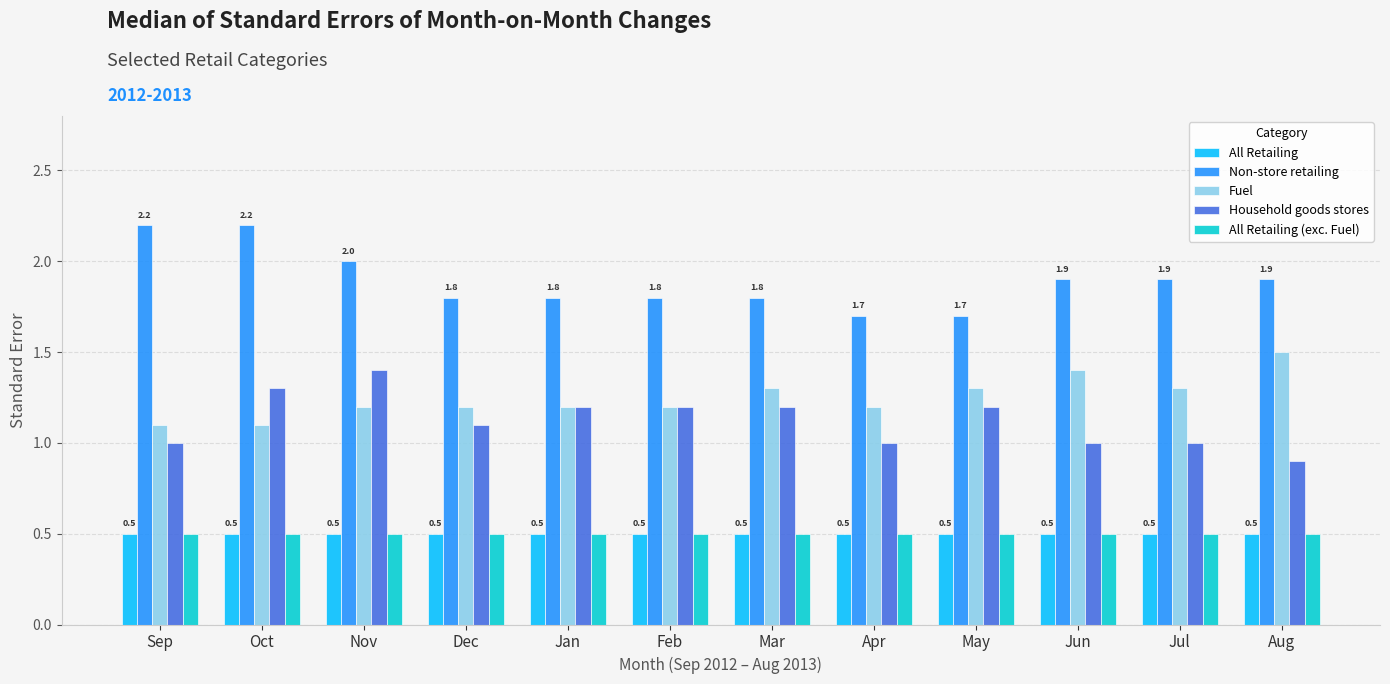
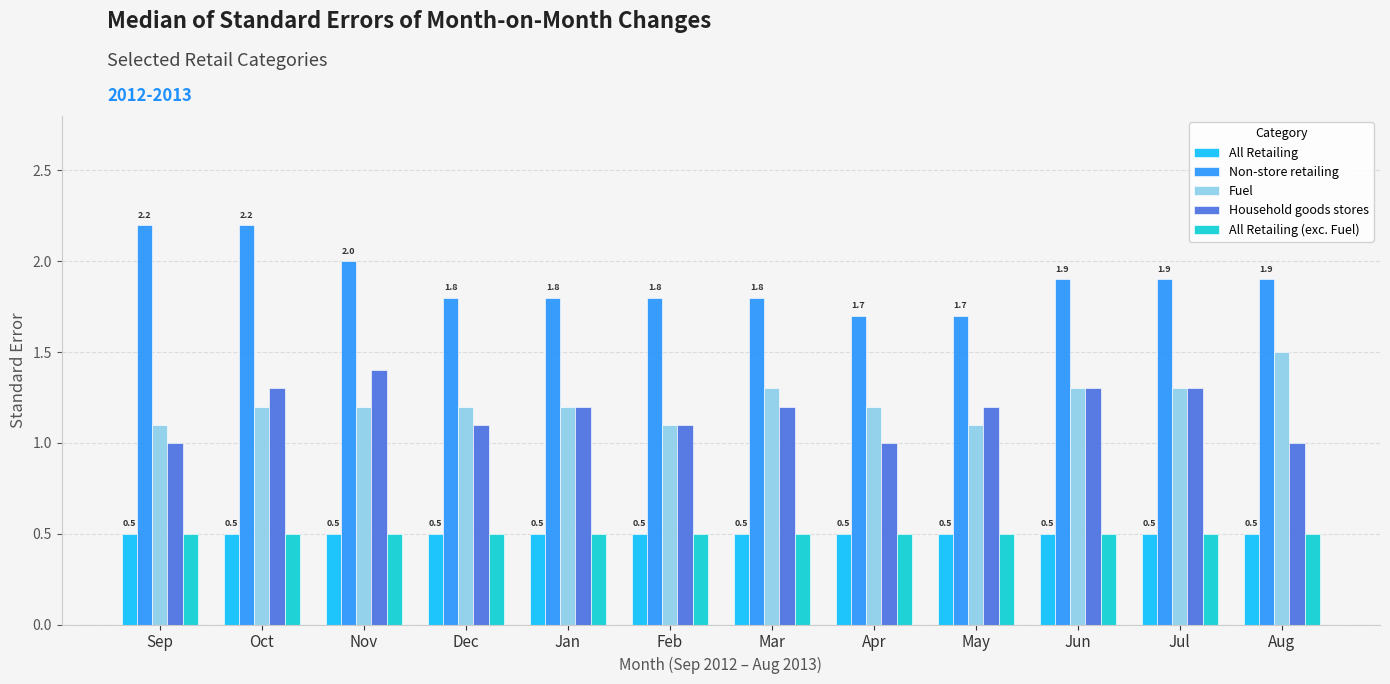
Fuel, Oct: 1.1 -> 1.2
Fuel, Feb: 1.2 -> 1.1
Household goods stores, Feb: 1.2 -> 1.1
Fuel, May: 1.3 -> 1.1
Fuel, Jun: 1.4 -> 1.3
Household goods stores, Jun: 1.0 -> 1.3
Household goods stores, Jul: 1.0 -> 1.3
Household goods stores, Aug: 0.9 -> 1.0
